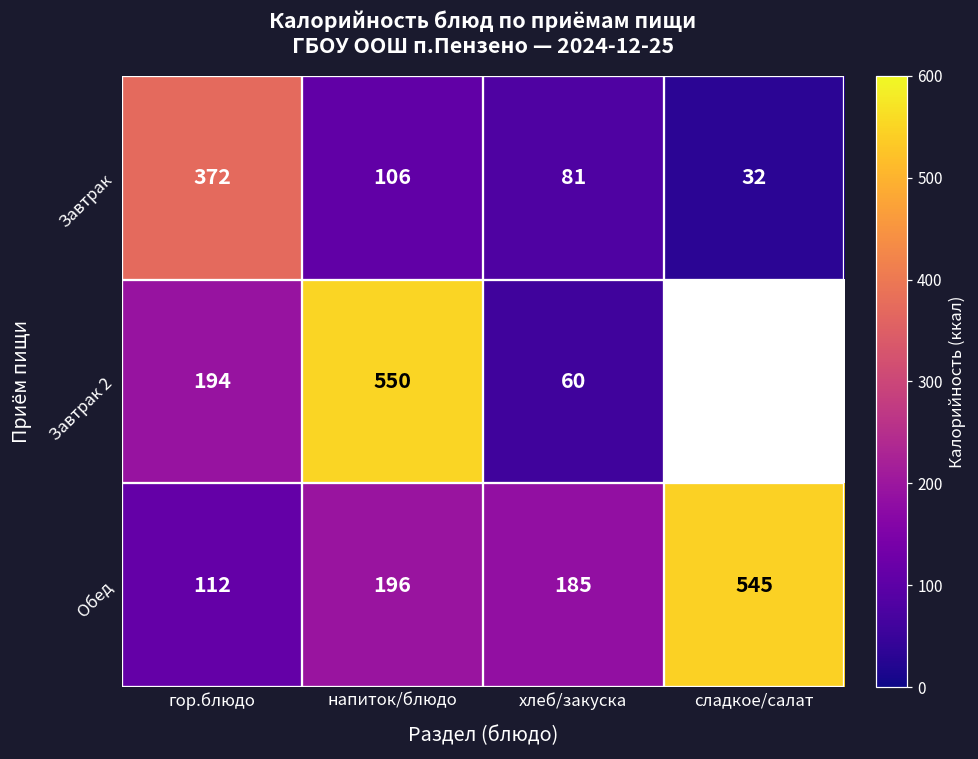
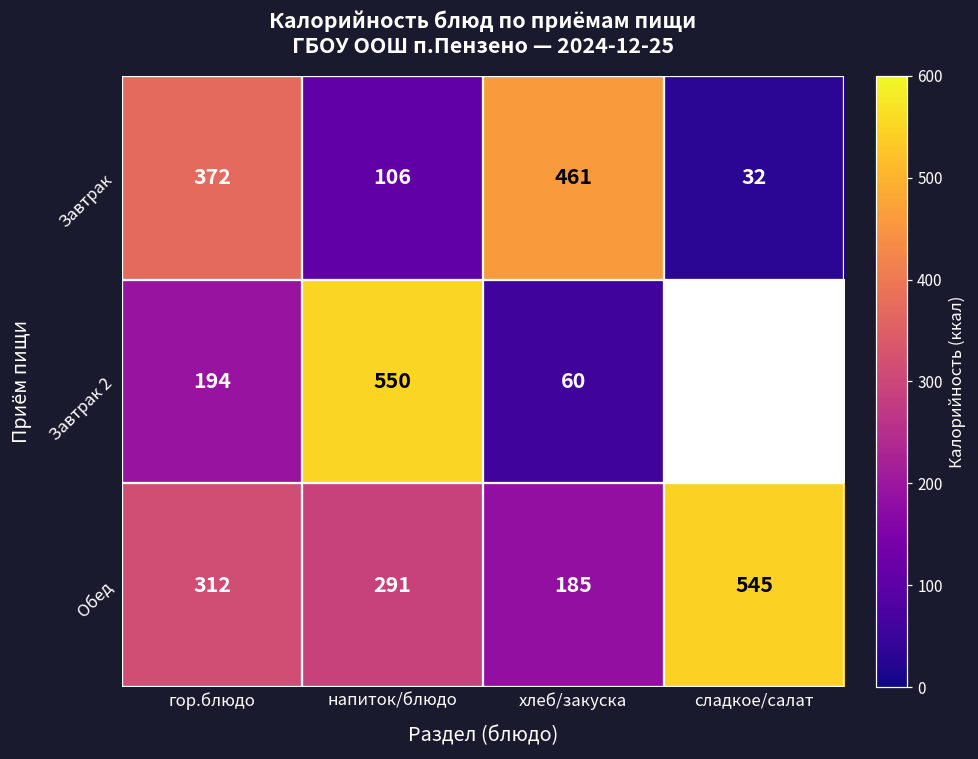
Завтрак, хлеб/закуска: 81 -> 461
Обед, гор.блюдо: 112 -> 312
Обед, напиток/блюдо: 196 -> 291
